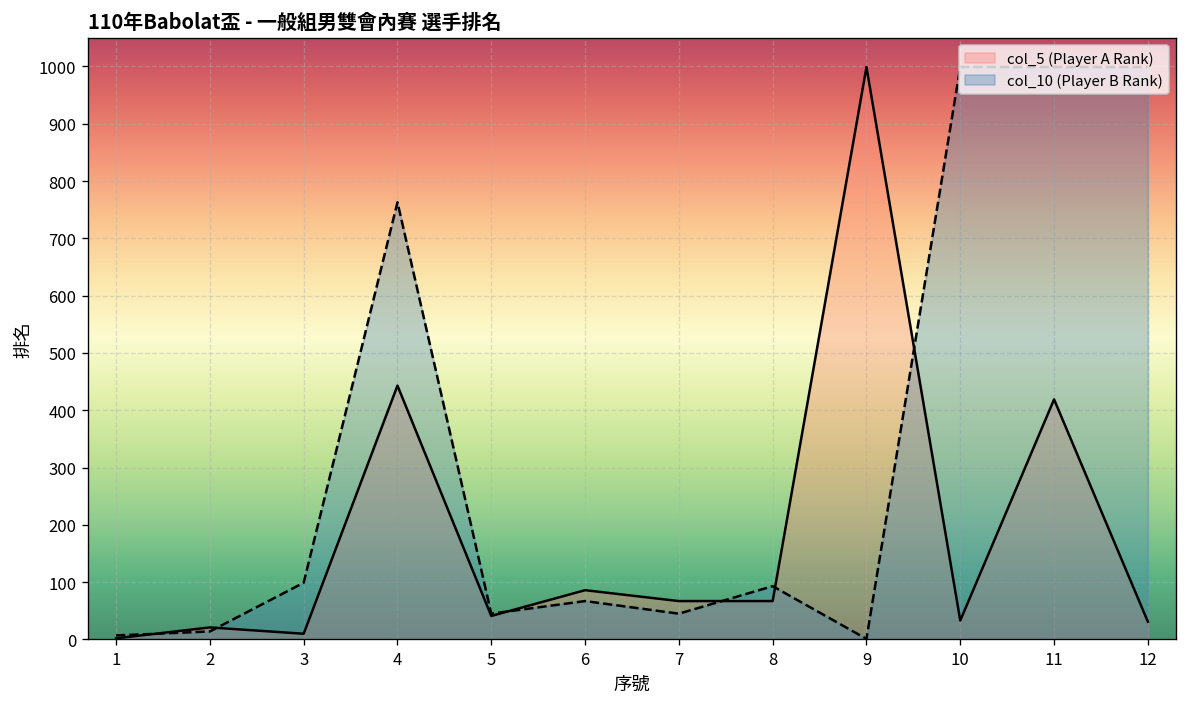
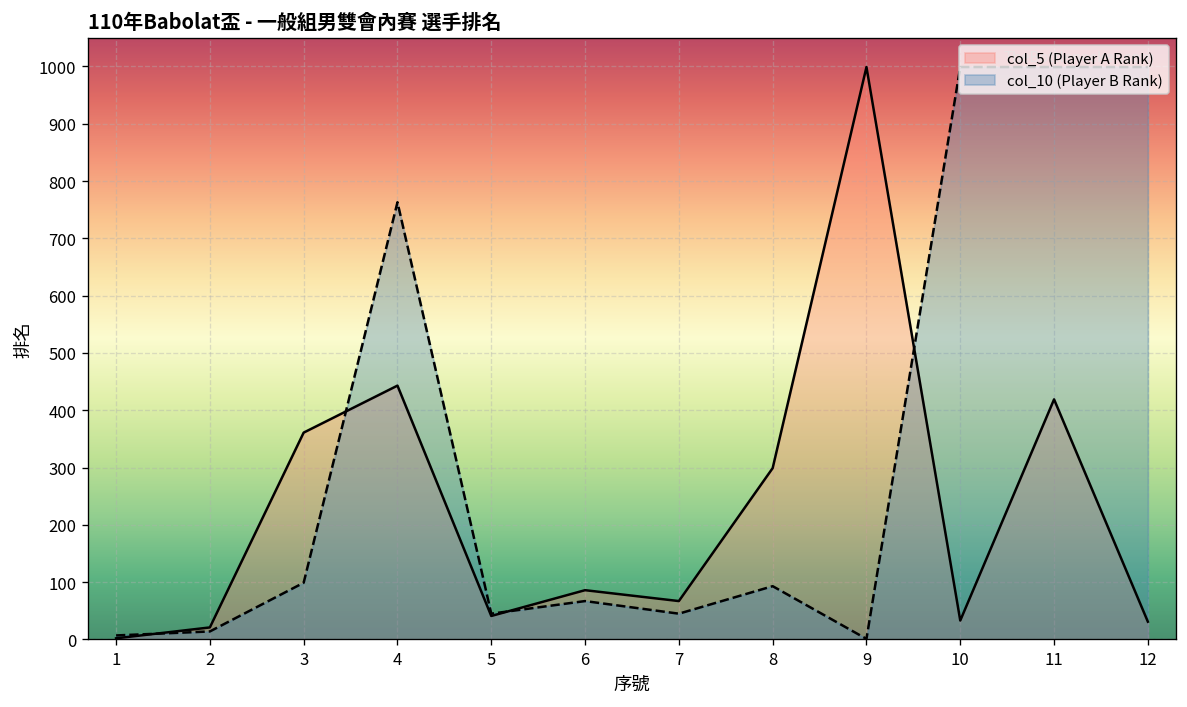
col_5 (Player A Rank), 3: 10 -> 360
col_5 (Player A Rank), 8: 70 -> 300
